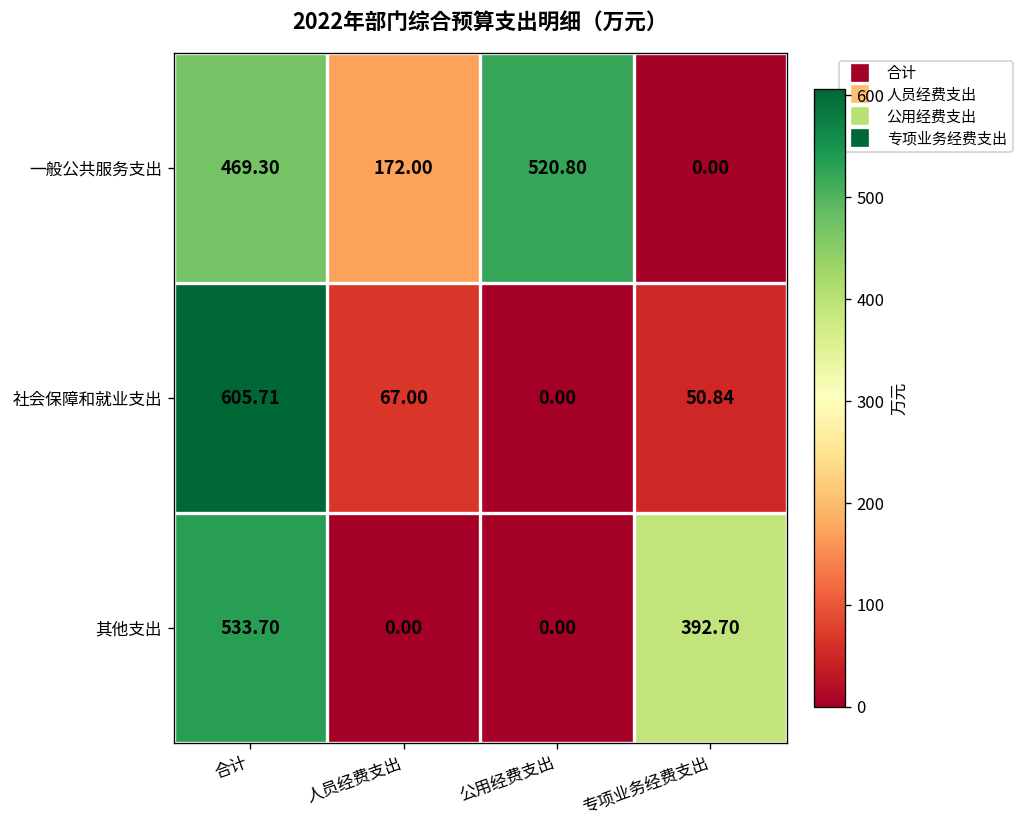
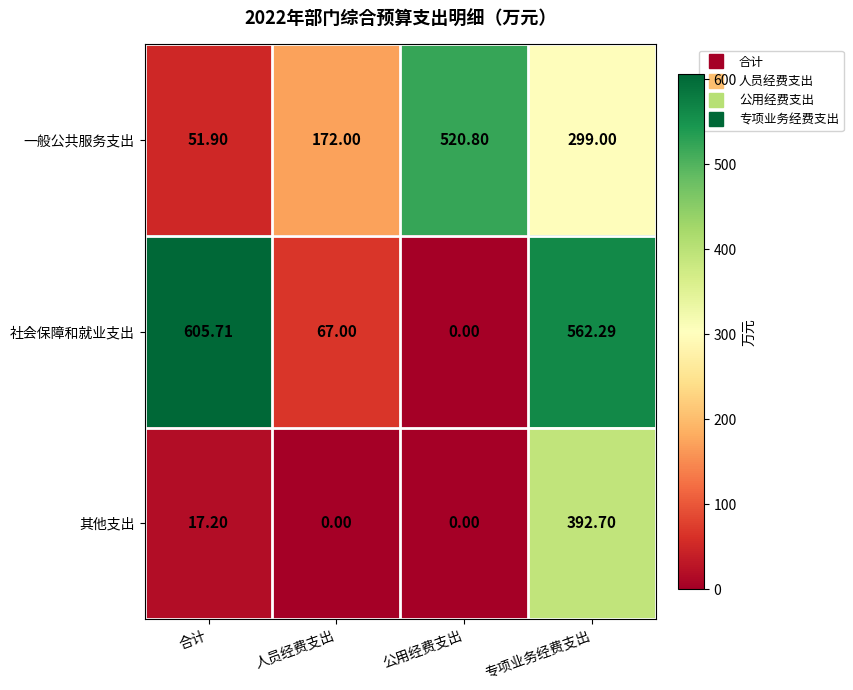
一般公共服务支出, 合计: 469.30 -> 51.90
一般公共服务支出, 专项业务经费支出: 0.00 -> 299.00
社会保障和就业支出, 专项业务经费支出: 50.84 -> 562.29
其他支出, 合计: 533.70 -> 17.20
